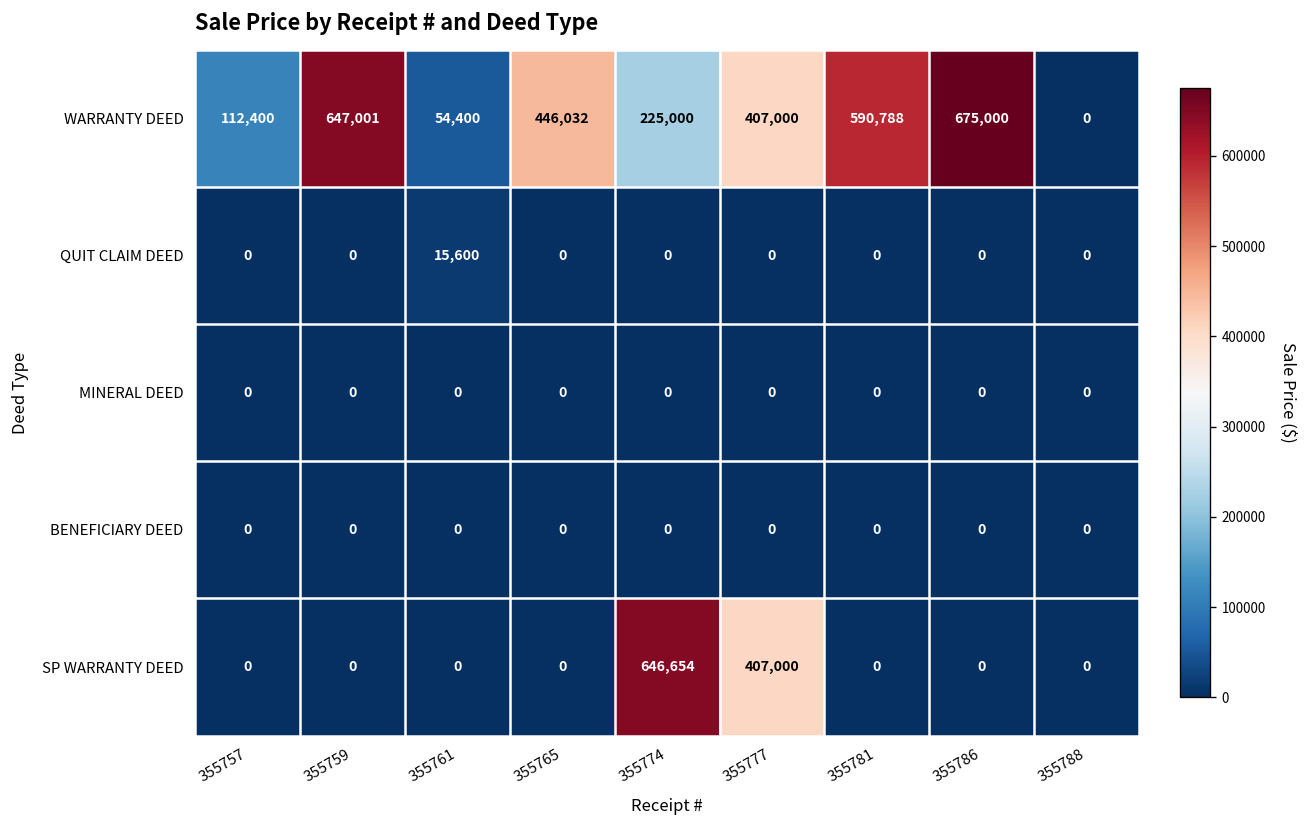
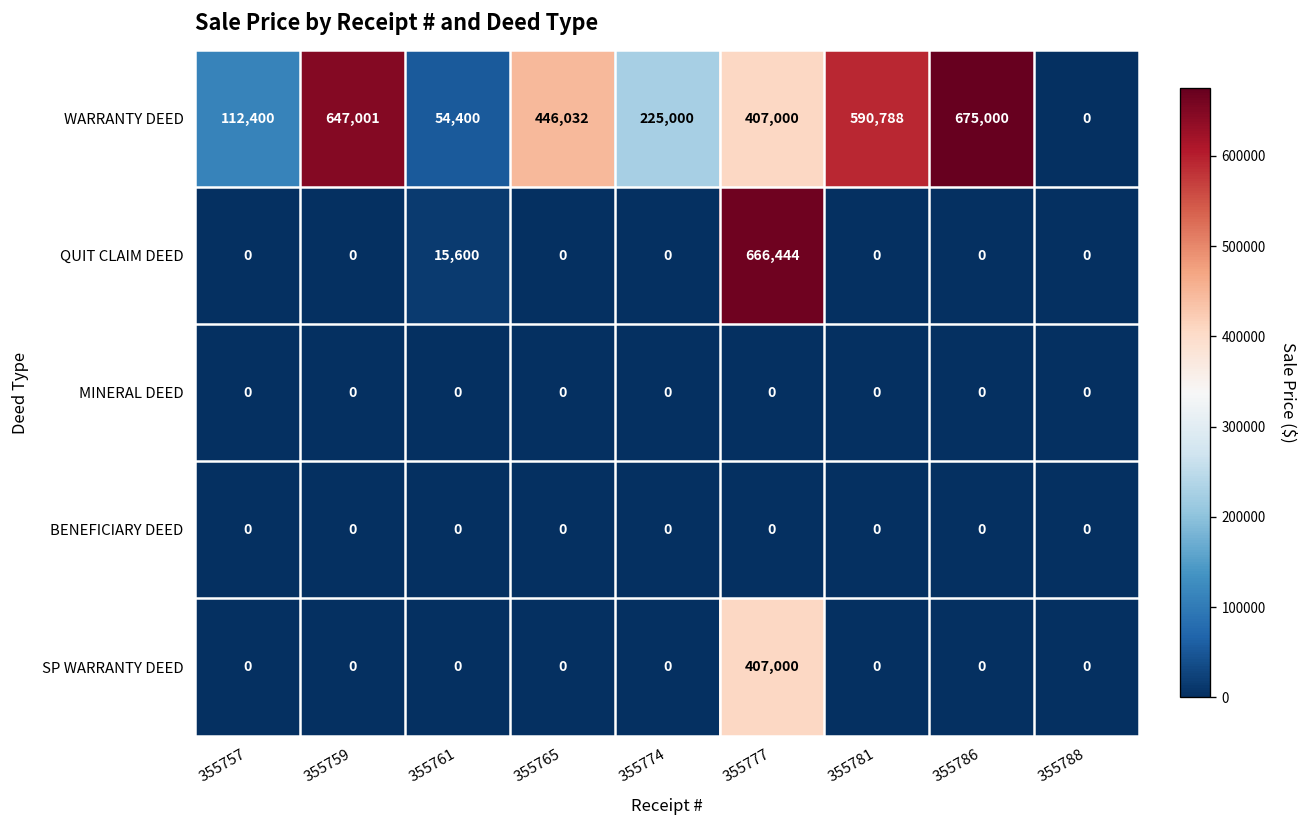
QUIT CLAIM DEED, 355777: 0 -> 666,444
SP WARRANTY DEED, 355774: 646,654 -> 0
